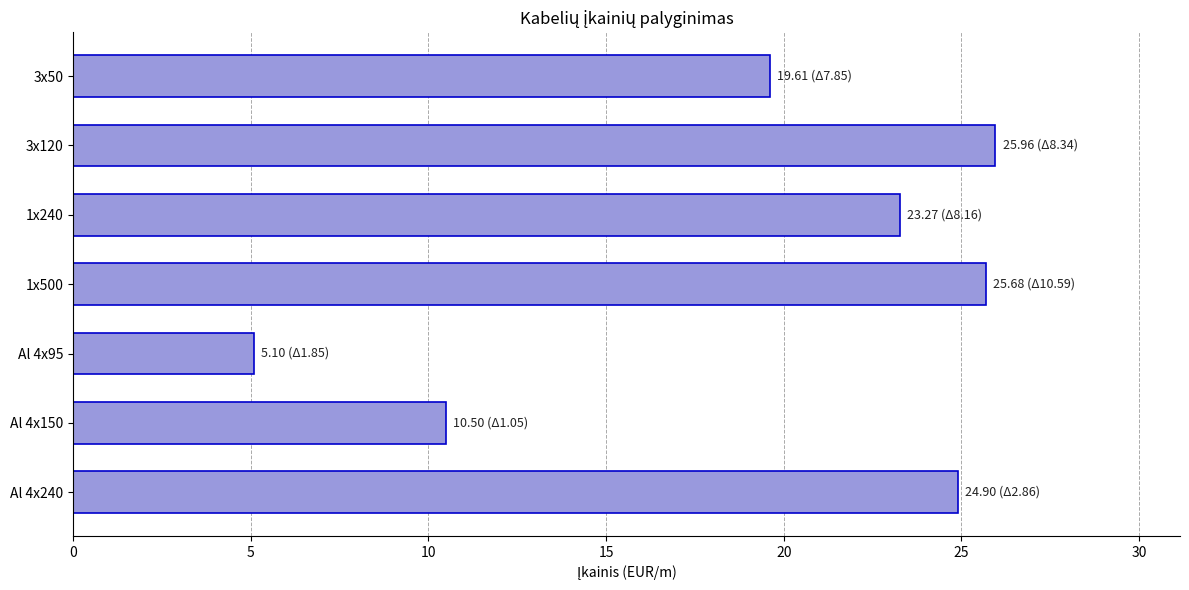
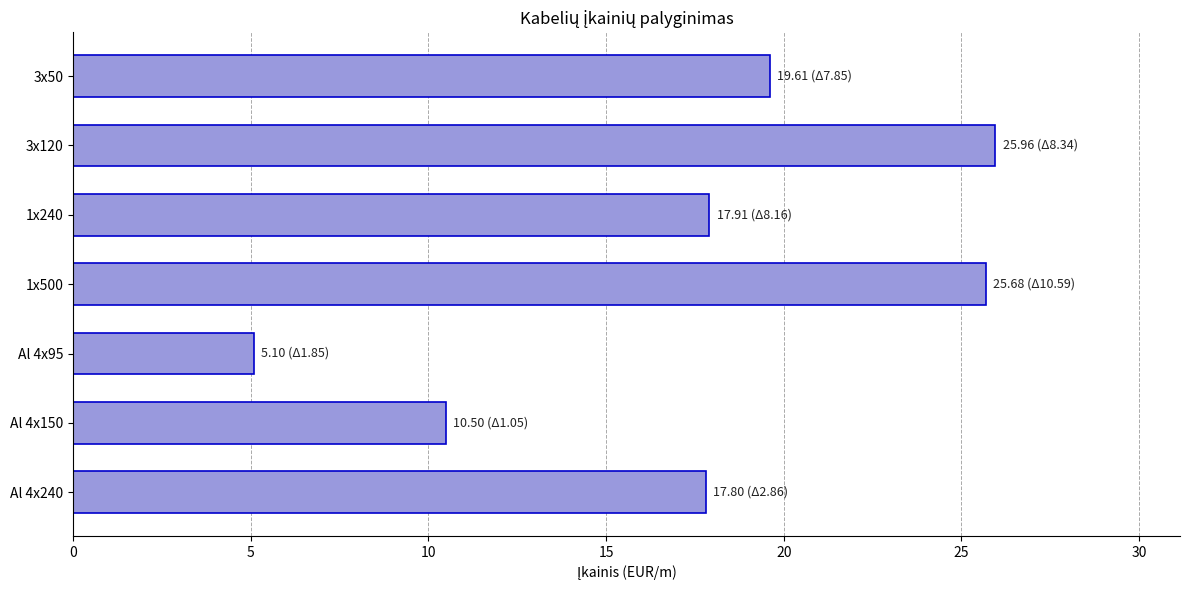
1x240: 23.27 -> 17.91
Al 4x240: 24.90 -> 17.80
